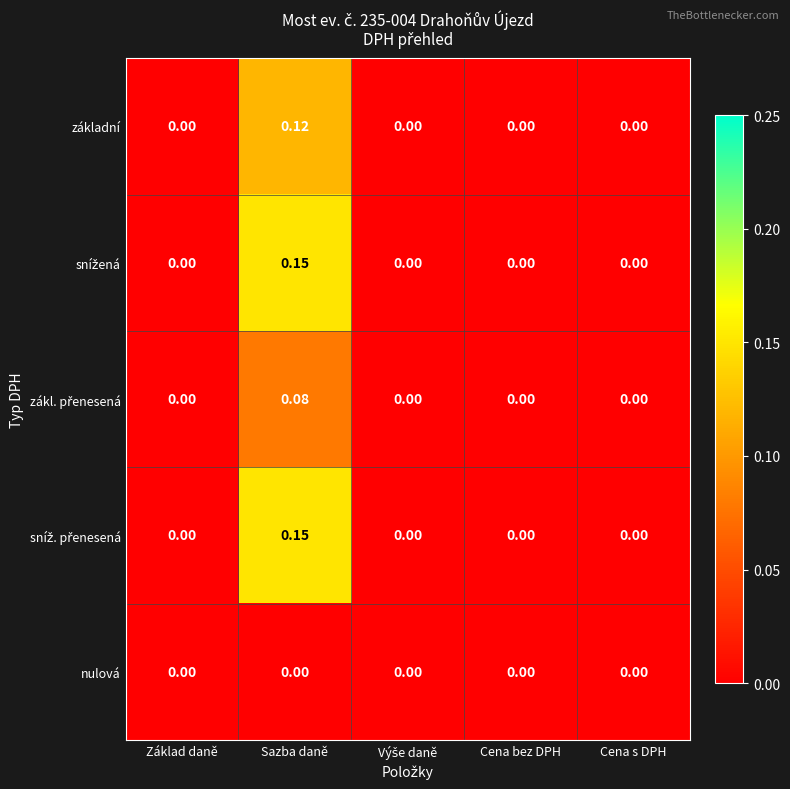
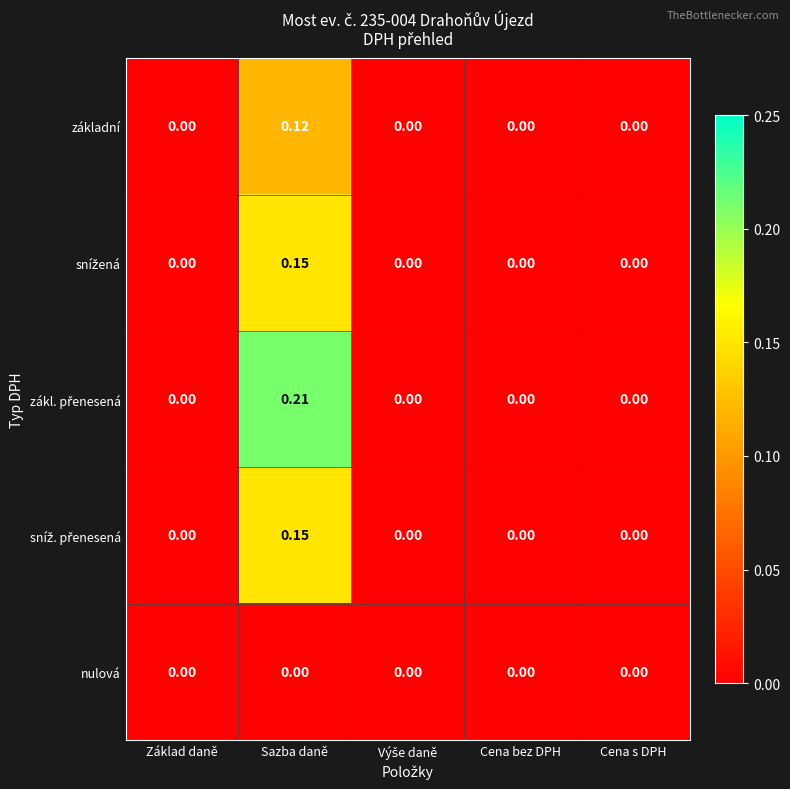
zákl. přenesená, Sazba daně: 0.08 -> 0.21
